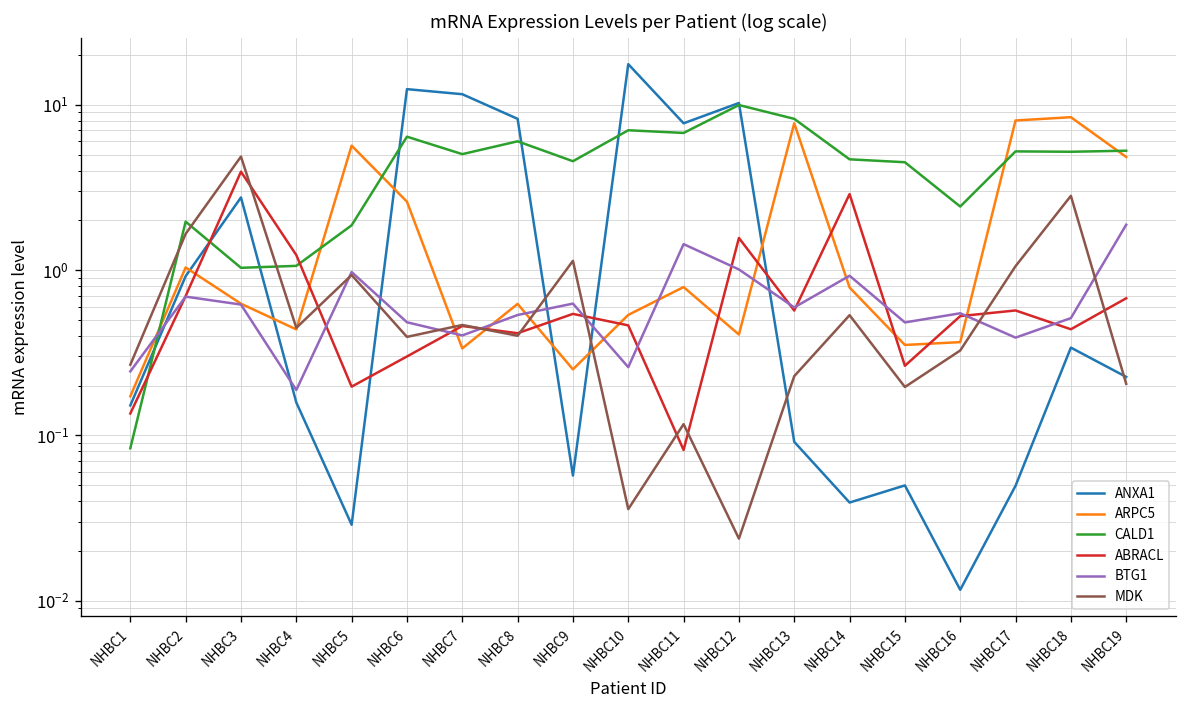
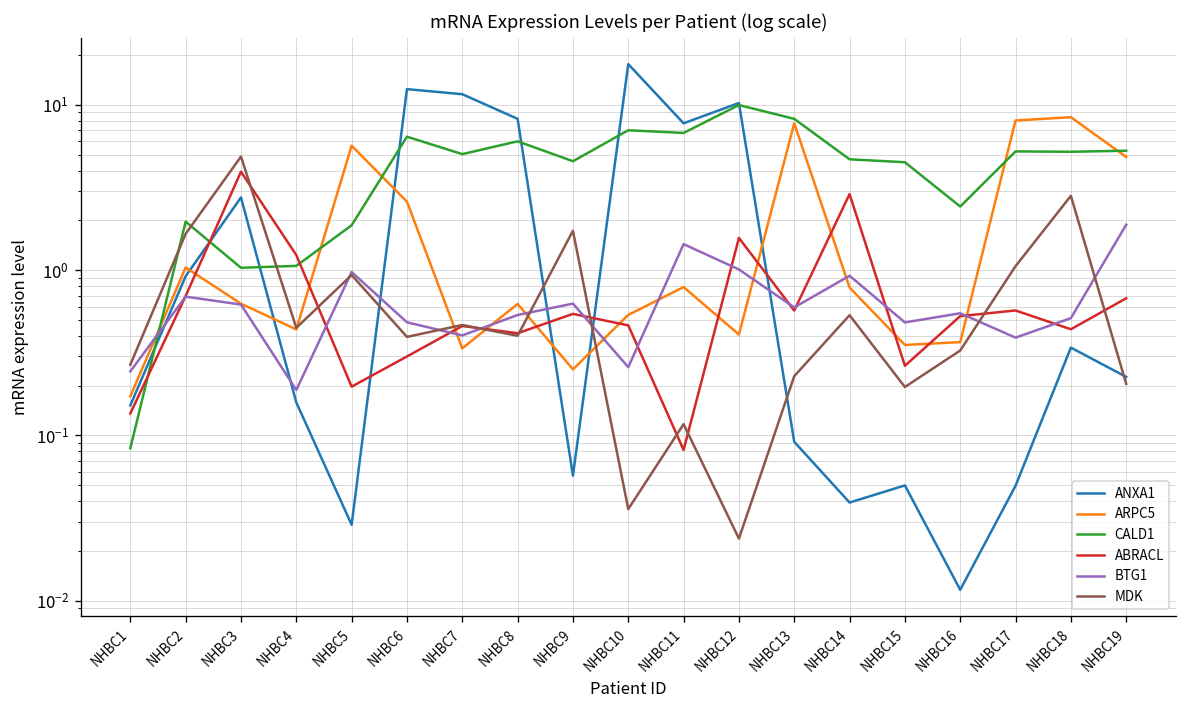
MDK, NHBC9: 1.1 -> 1.7
